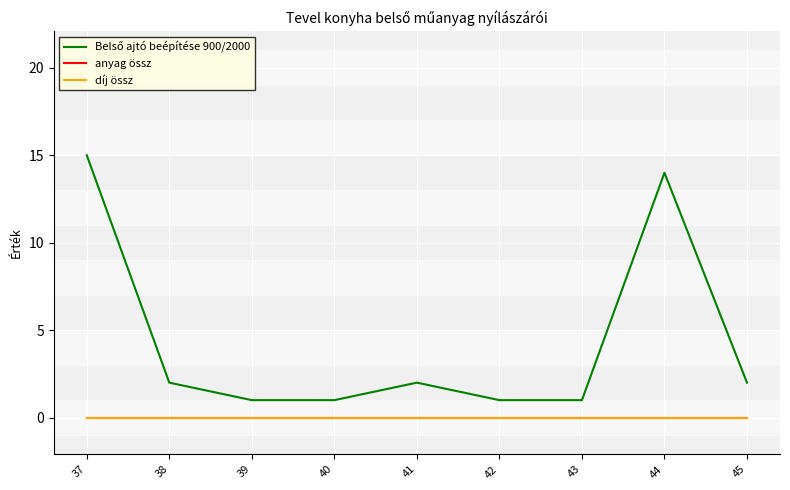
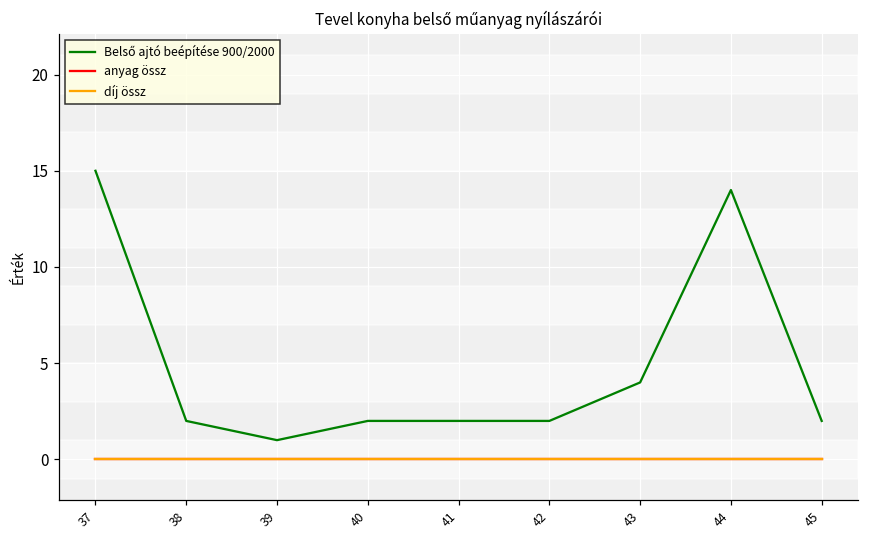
Belső ajtó beépítése 900/2000, 40: 1 -> 2
Belső ajtó beépítése 900/2000, 42: 1 -> 2
Belső ajtó beépítése 900/2000, 43: 1 -> 4
